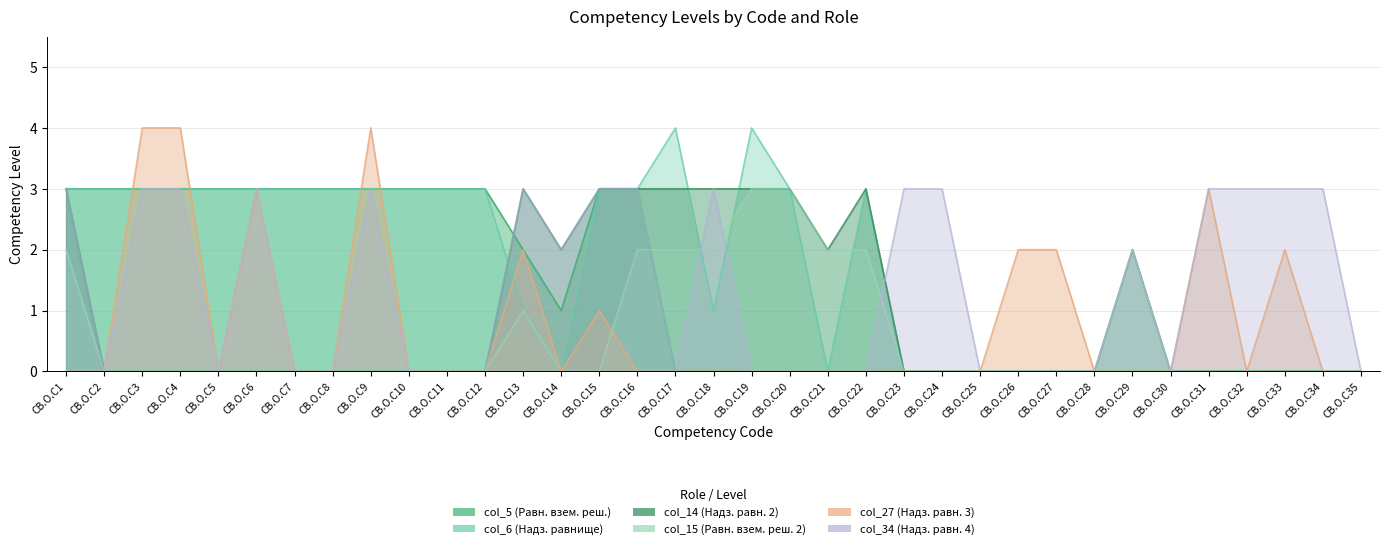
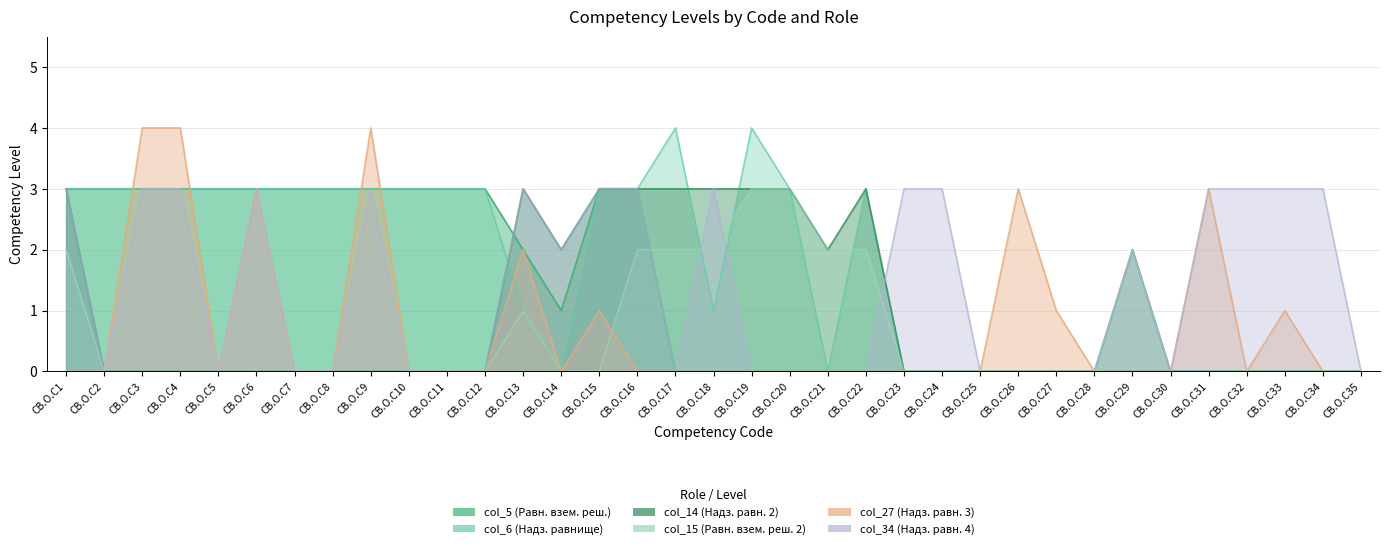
col_27 (Надз. равн. 3), CB.O.C26: 2 -> 3
col_27 (Надз. равн. 3), CB.O.C27: 2 -> 1
col_27 (Надз. равн. 3), CB.O.C33: 2 -> 1
